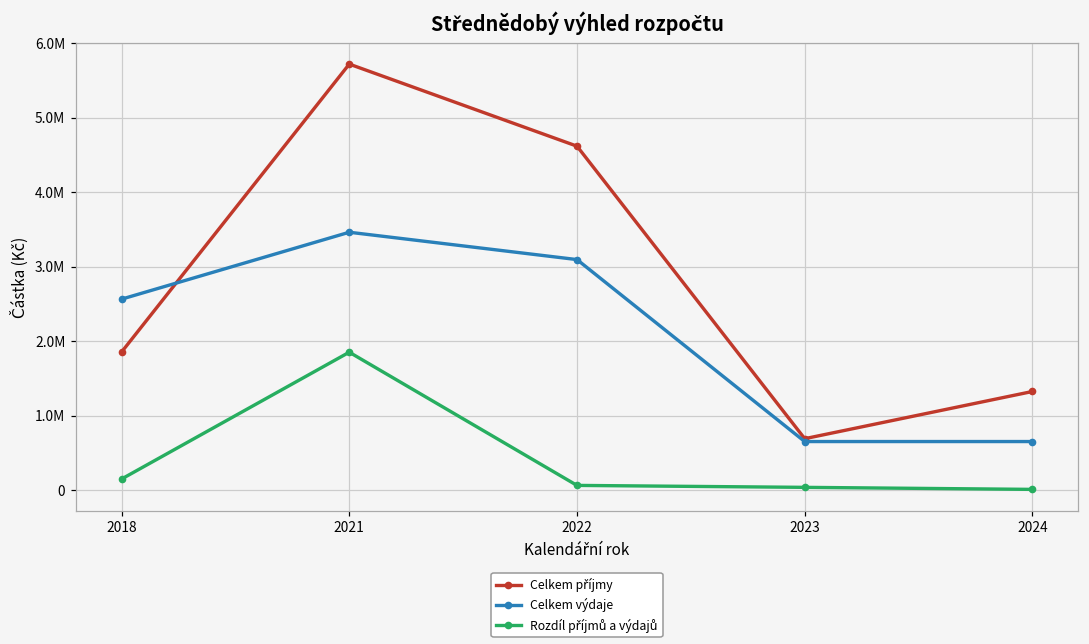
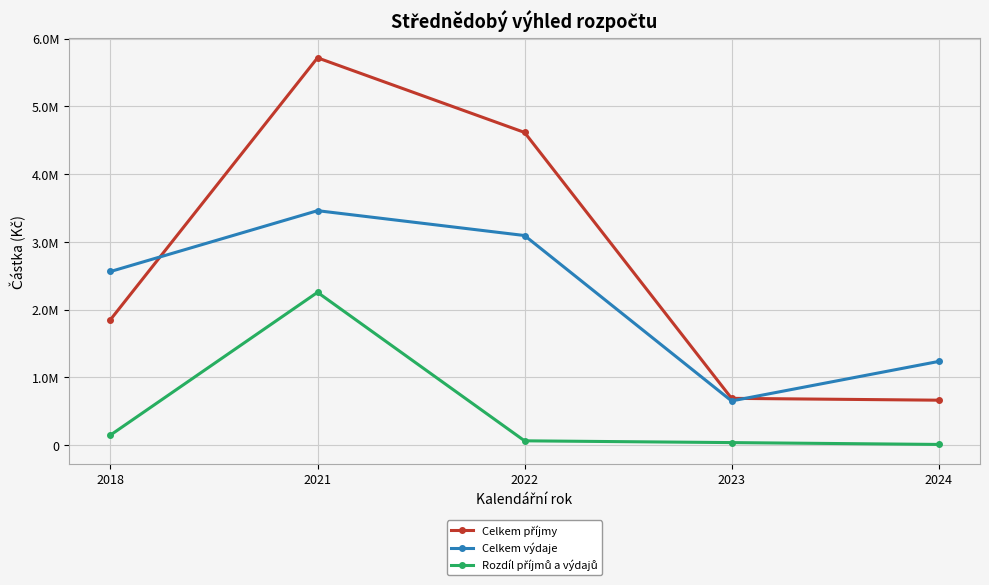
Rozdíl příjmů a výdajů, 2021: 1900000 -> 2300000
Celkem příjmy, 2024: 1300000 -> 700000
Celkem výdaje, 2024: 700000 -> 1200000
